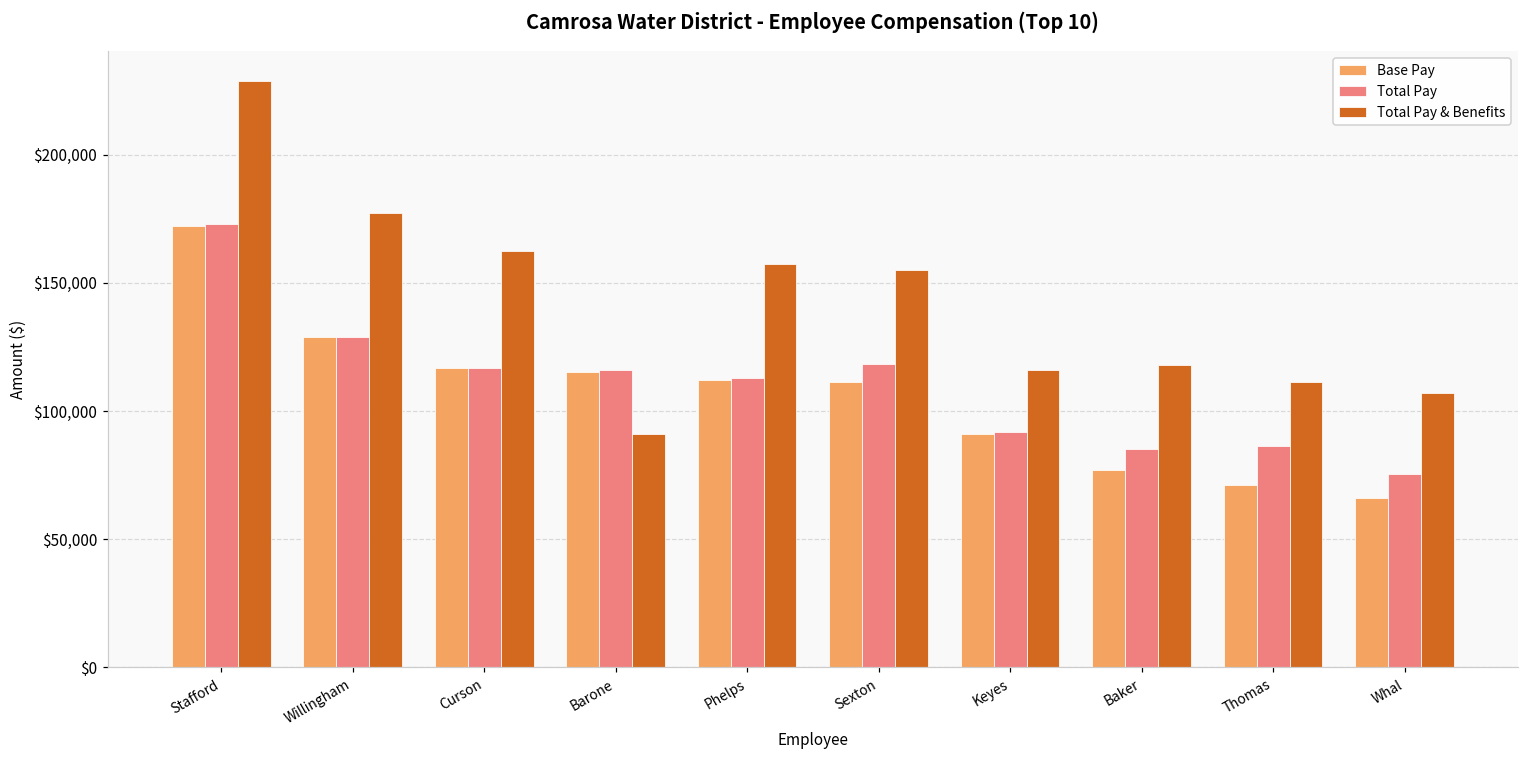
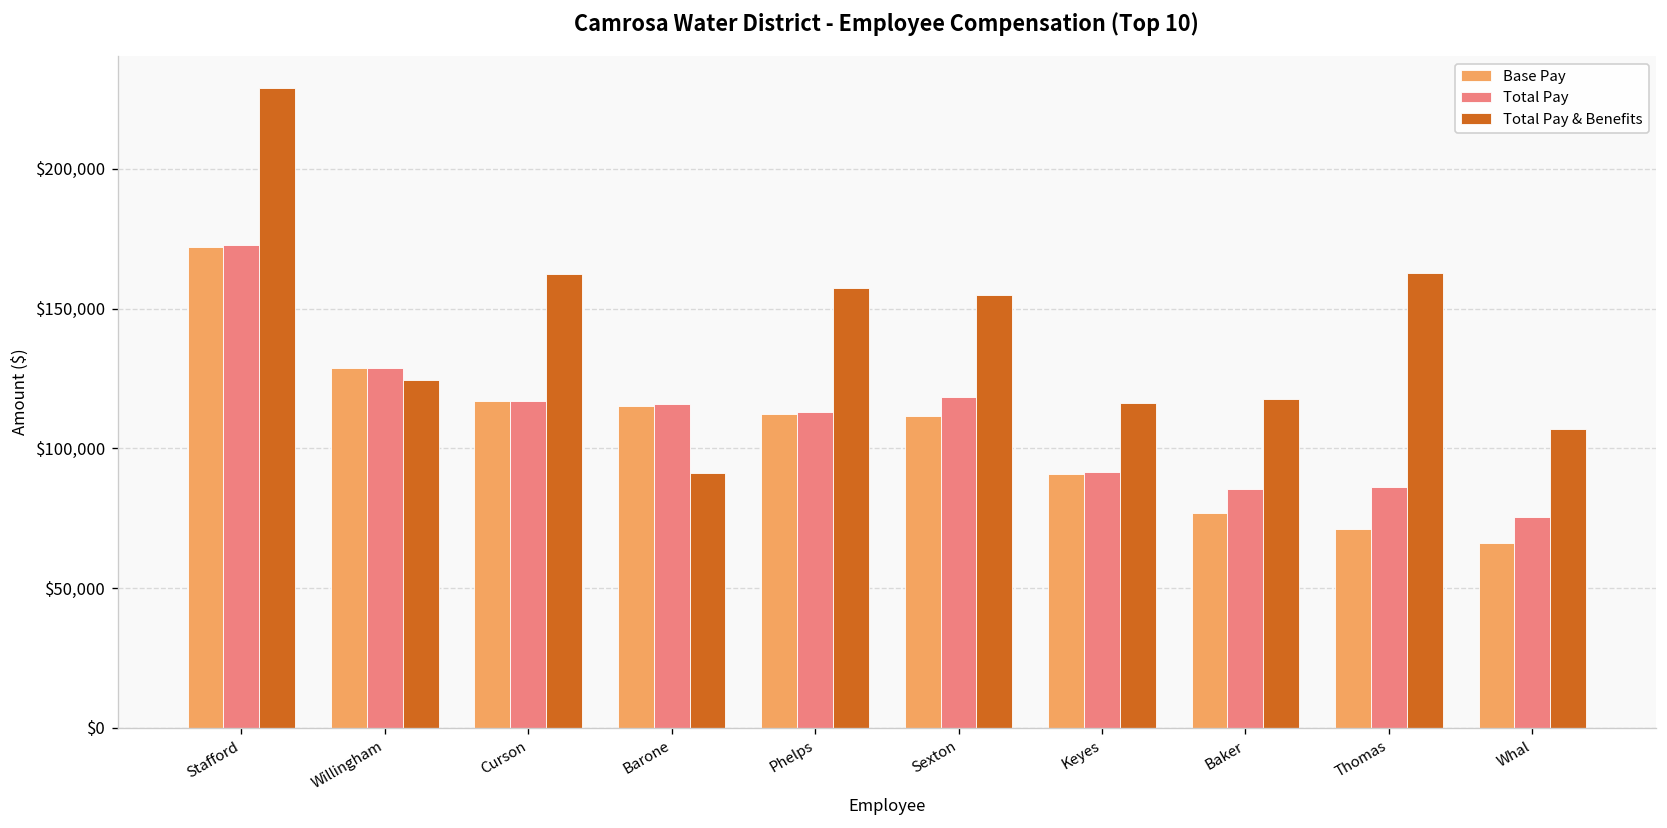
Total Pay & Benefits, Willingham: $177,000 -> $124,000
Total Pay & Benefits, Thomas: $111,000 -> $163,000
